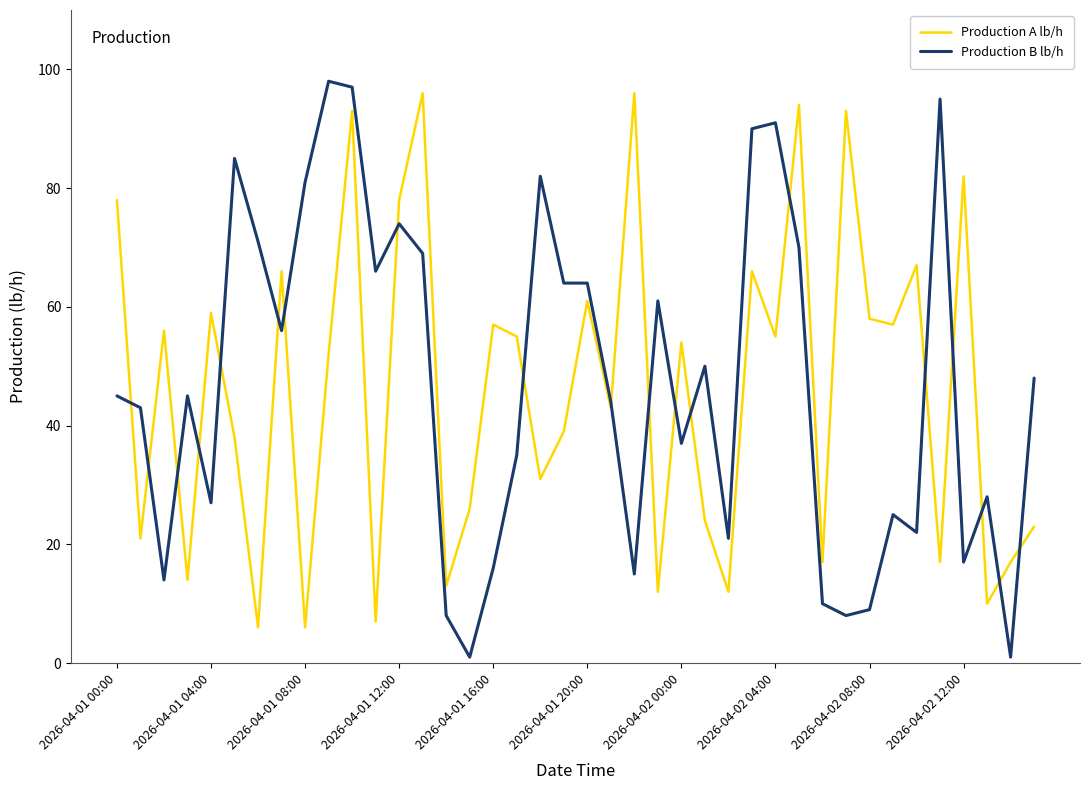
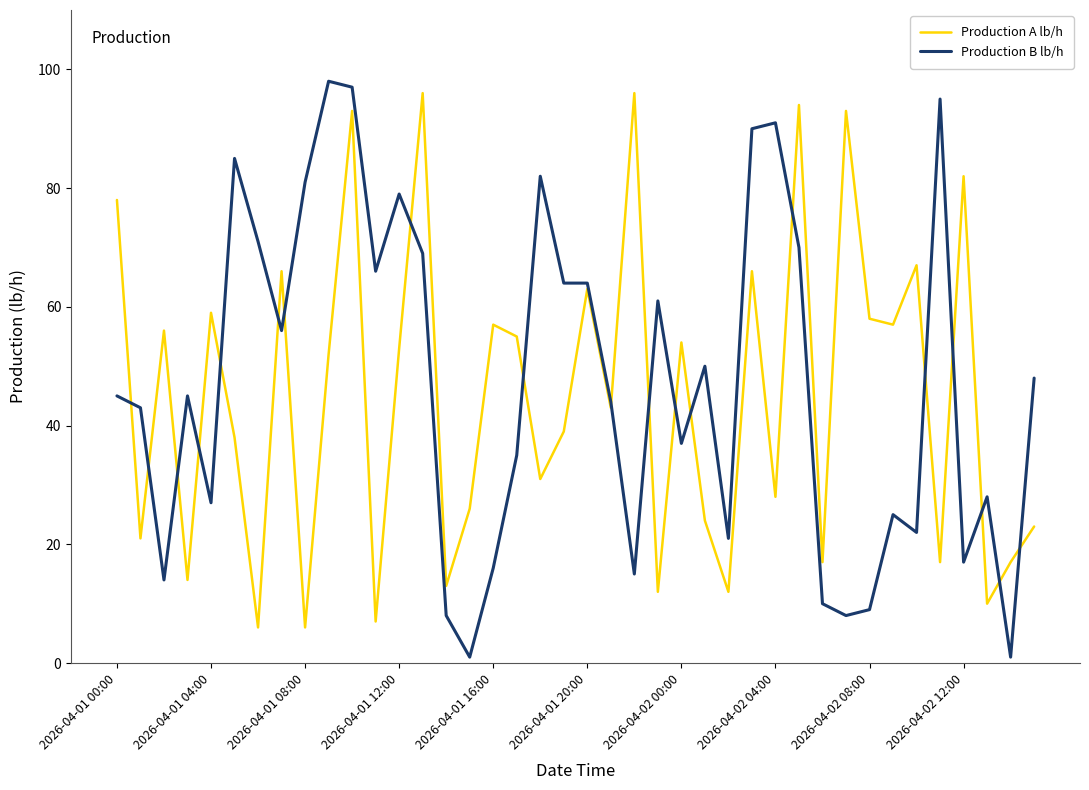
Production A lb/h, 2026-04-01 12:00: 78 -> 53
Production B lb/h, 2026-04-01 12:00: 74 -> 79
Production A lb/h, 2026-04-01 20:00: 61 -> 63
Production A lb/h, 2026-04-02 04:00: 55 -> 28
